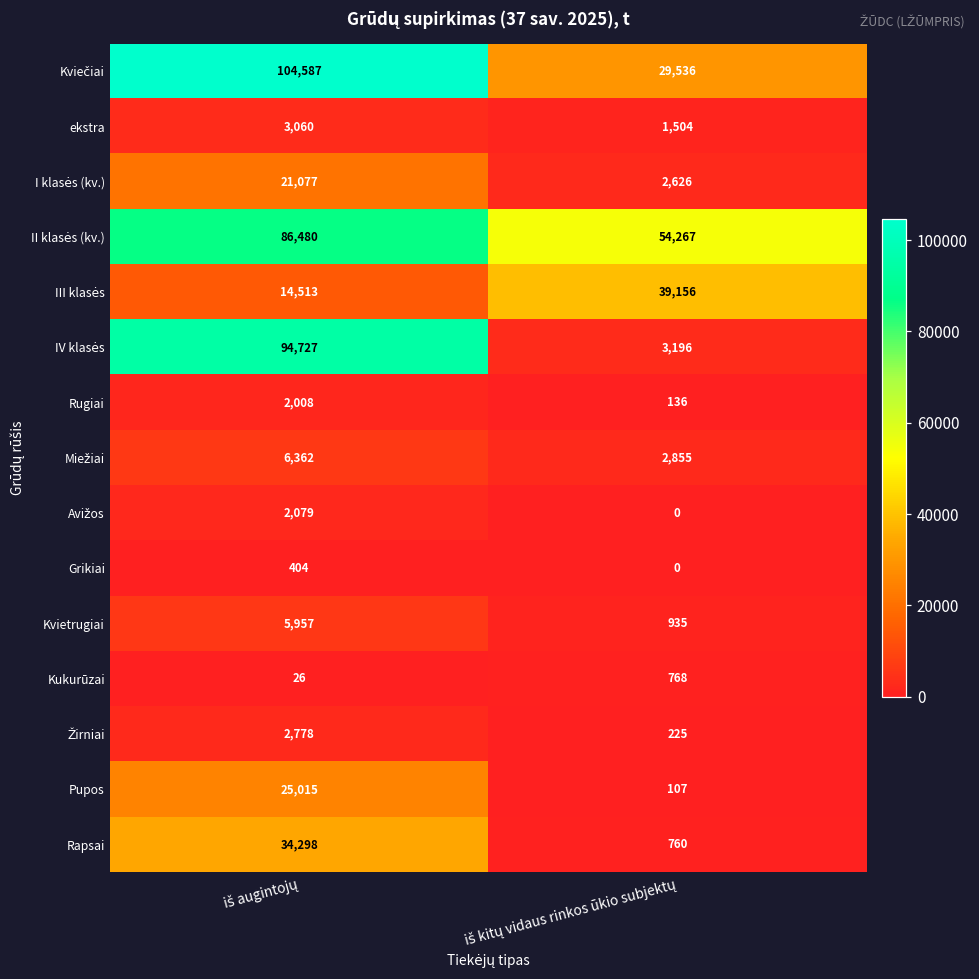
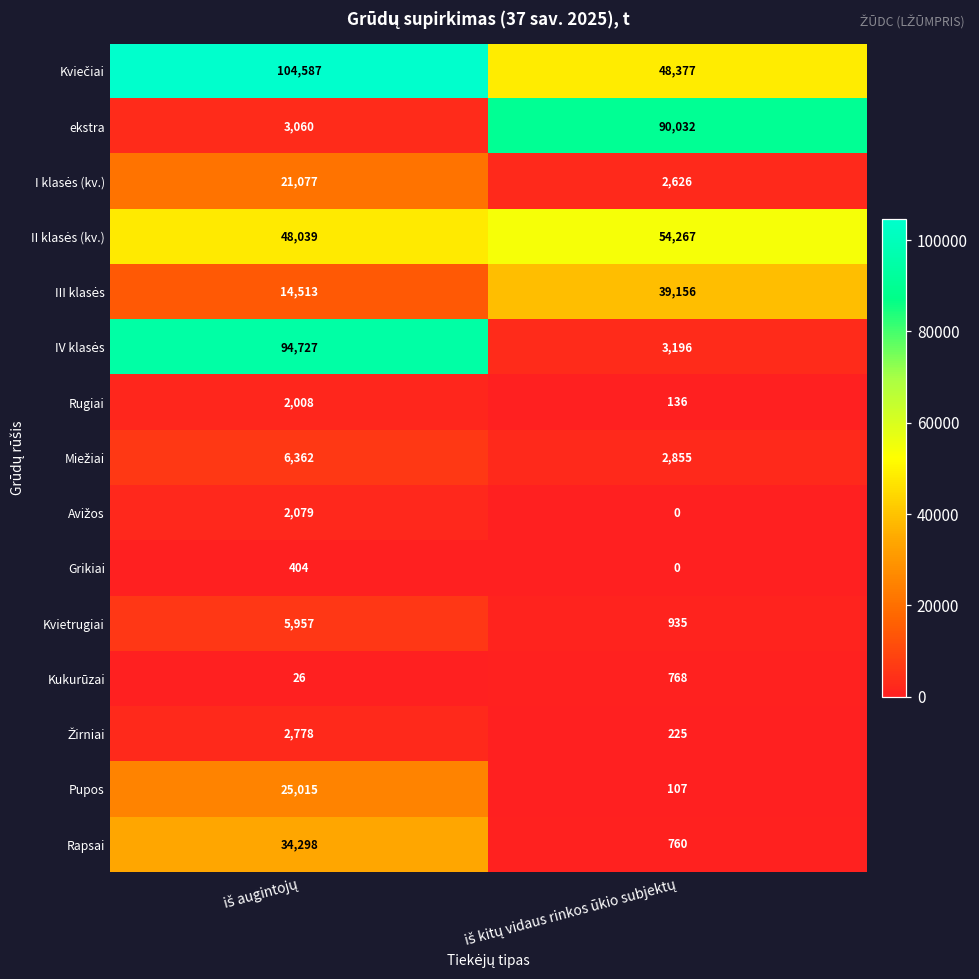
Kviečiai, iš kitų vidaus rinkos ūkio subjektų: 29,536 -> 48,377
ekstra, iš kitų vidaus rinkos ūkio subjektų: 1,504 -> 90,032
II klasės (kv.), iš augintojų: 86,480 -> 48,039
